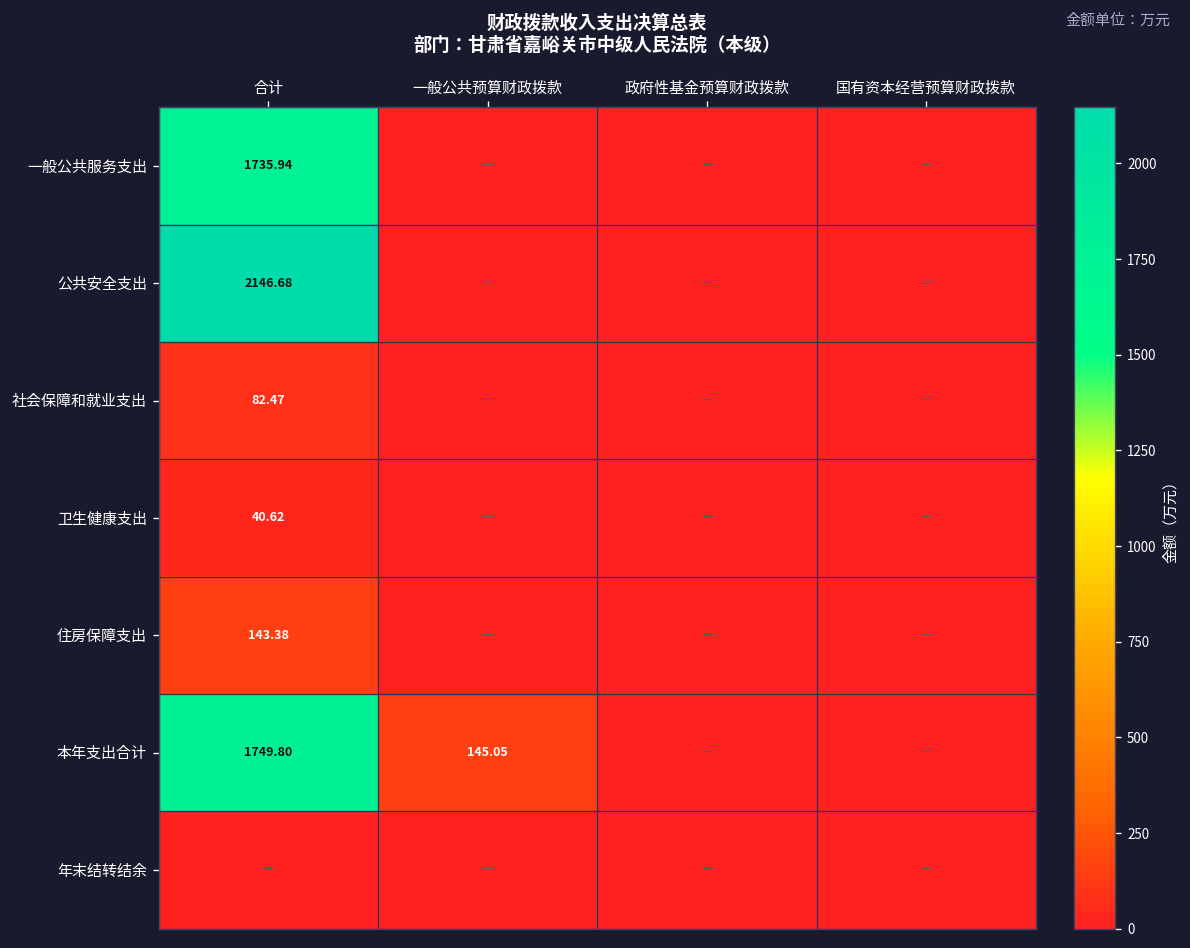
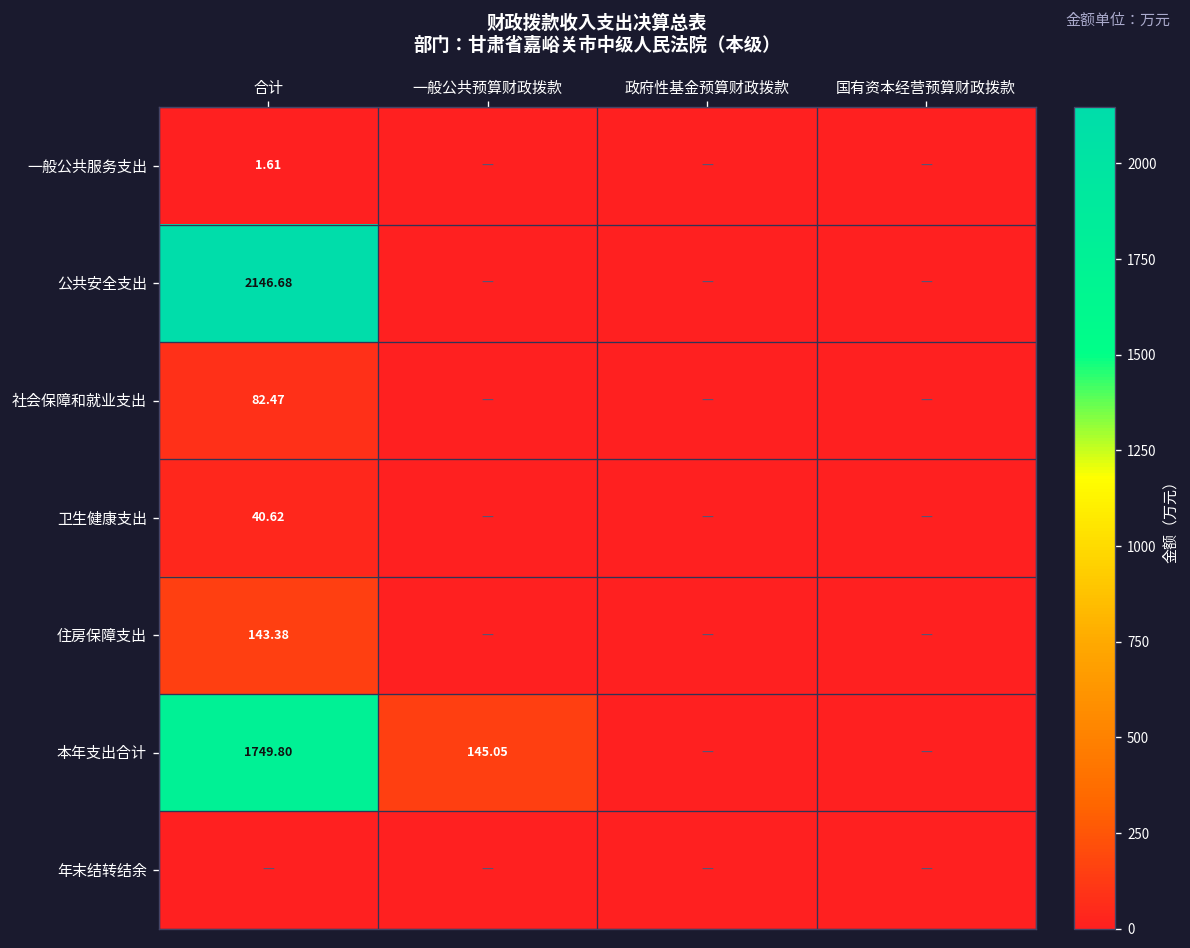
一般公共服务支出, 合计: 1735.94 -> 1.61
